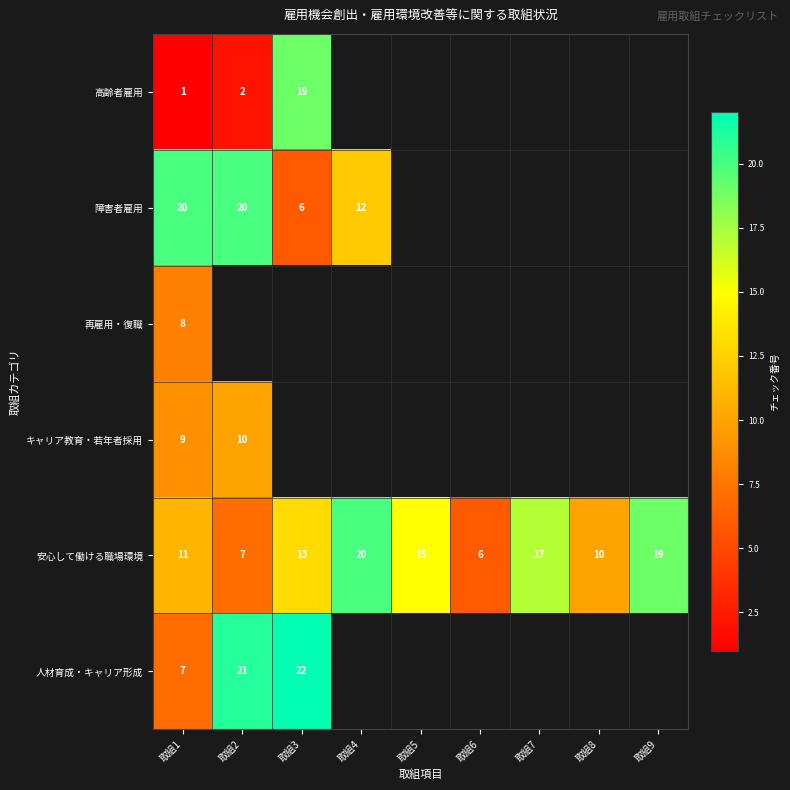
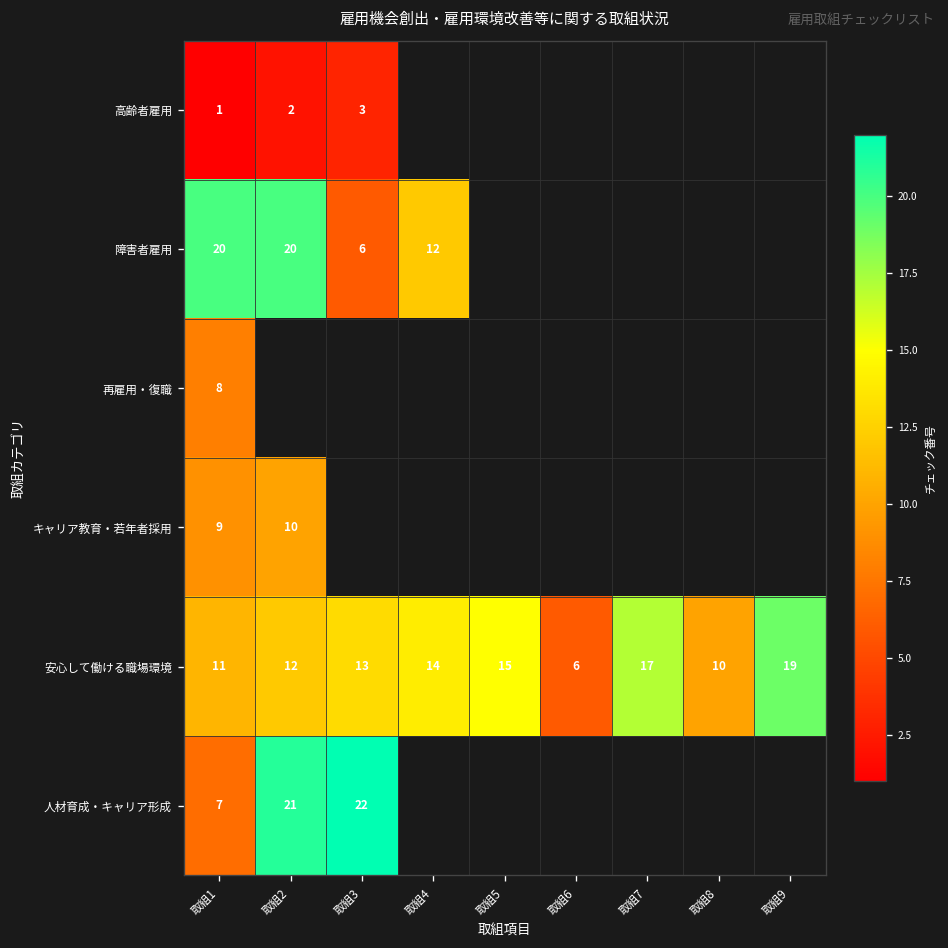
高齢者雇用, 取組3: 19 -> 3
安心して働ける職場環境, 取組2: 7 -> 12
安心して働ける職場環境, 取組4: 20 -> 14
